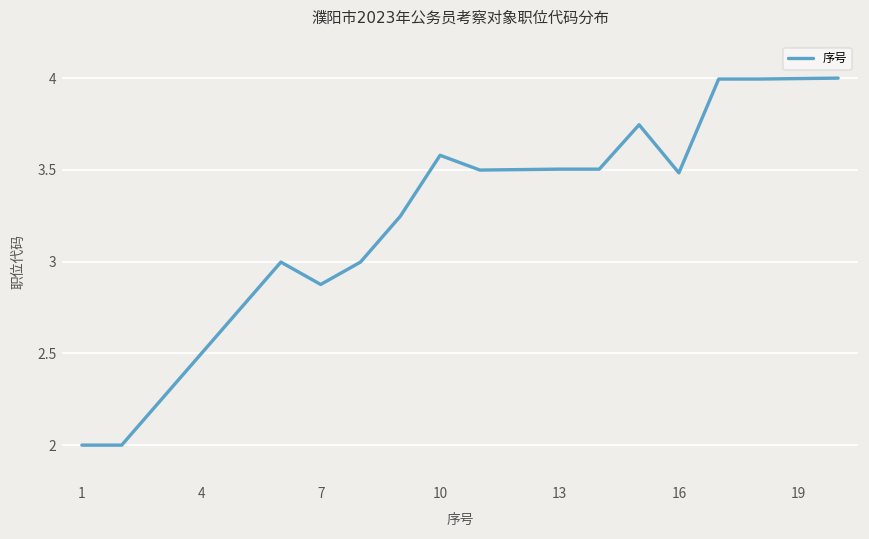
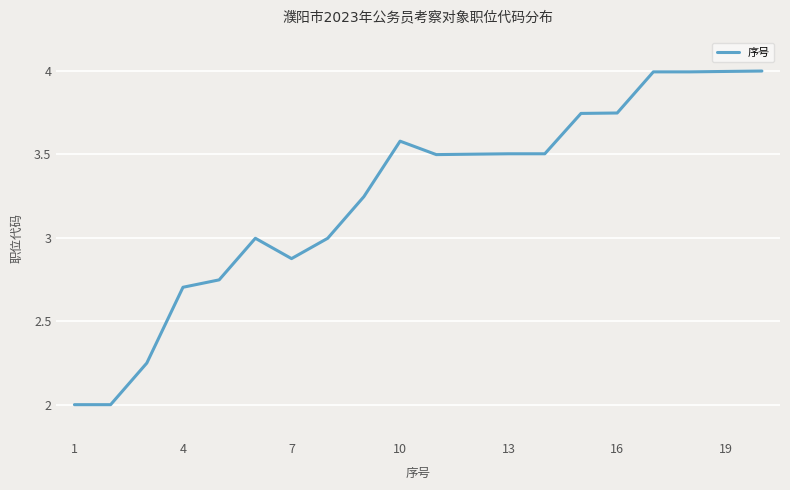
4: 2.50 -> 2.70
16: 3.48 -> 3.75
